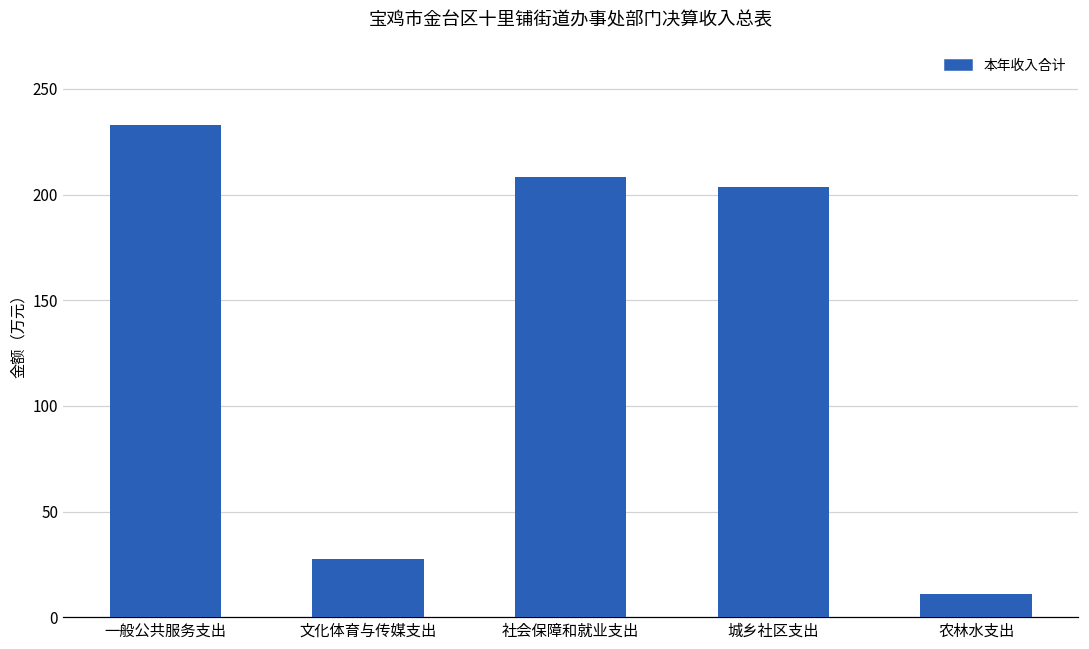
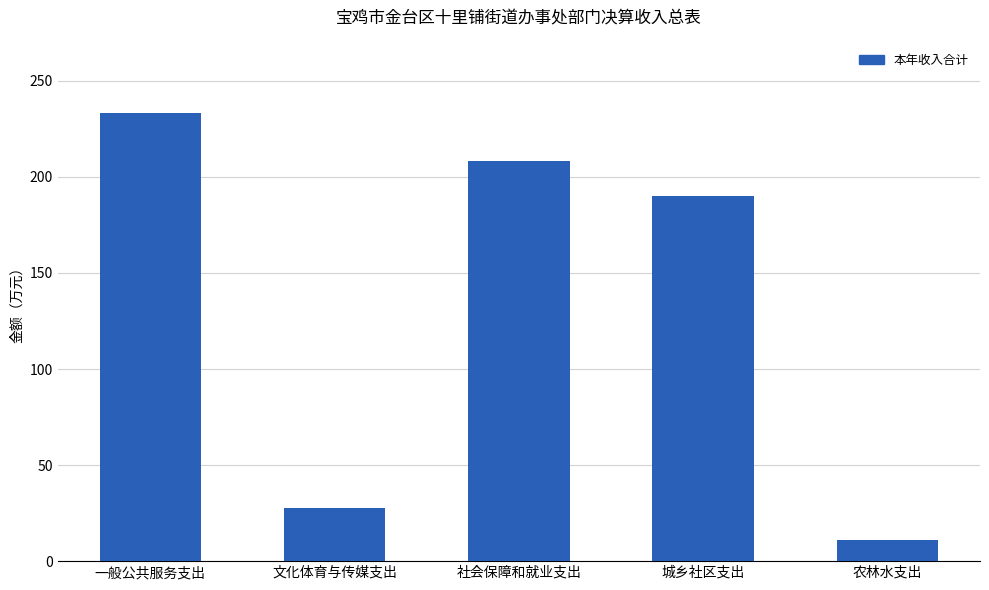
城乡社区支出: 203 -> 190
